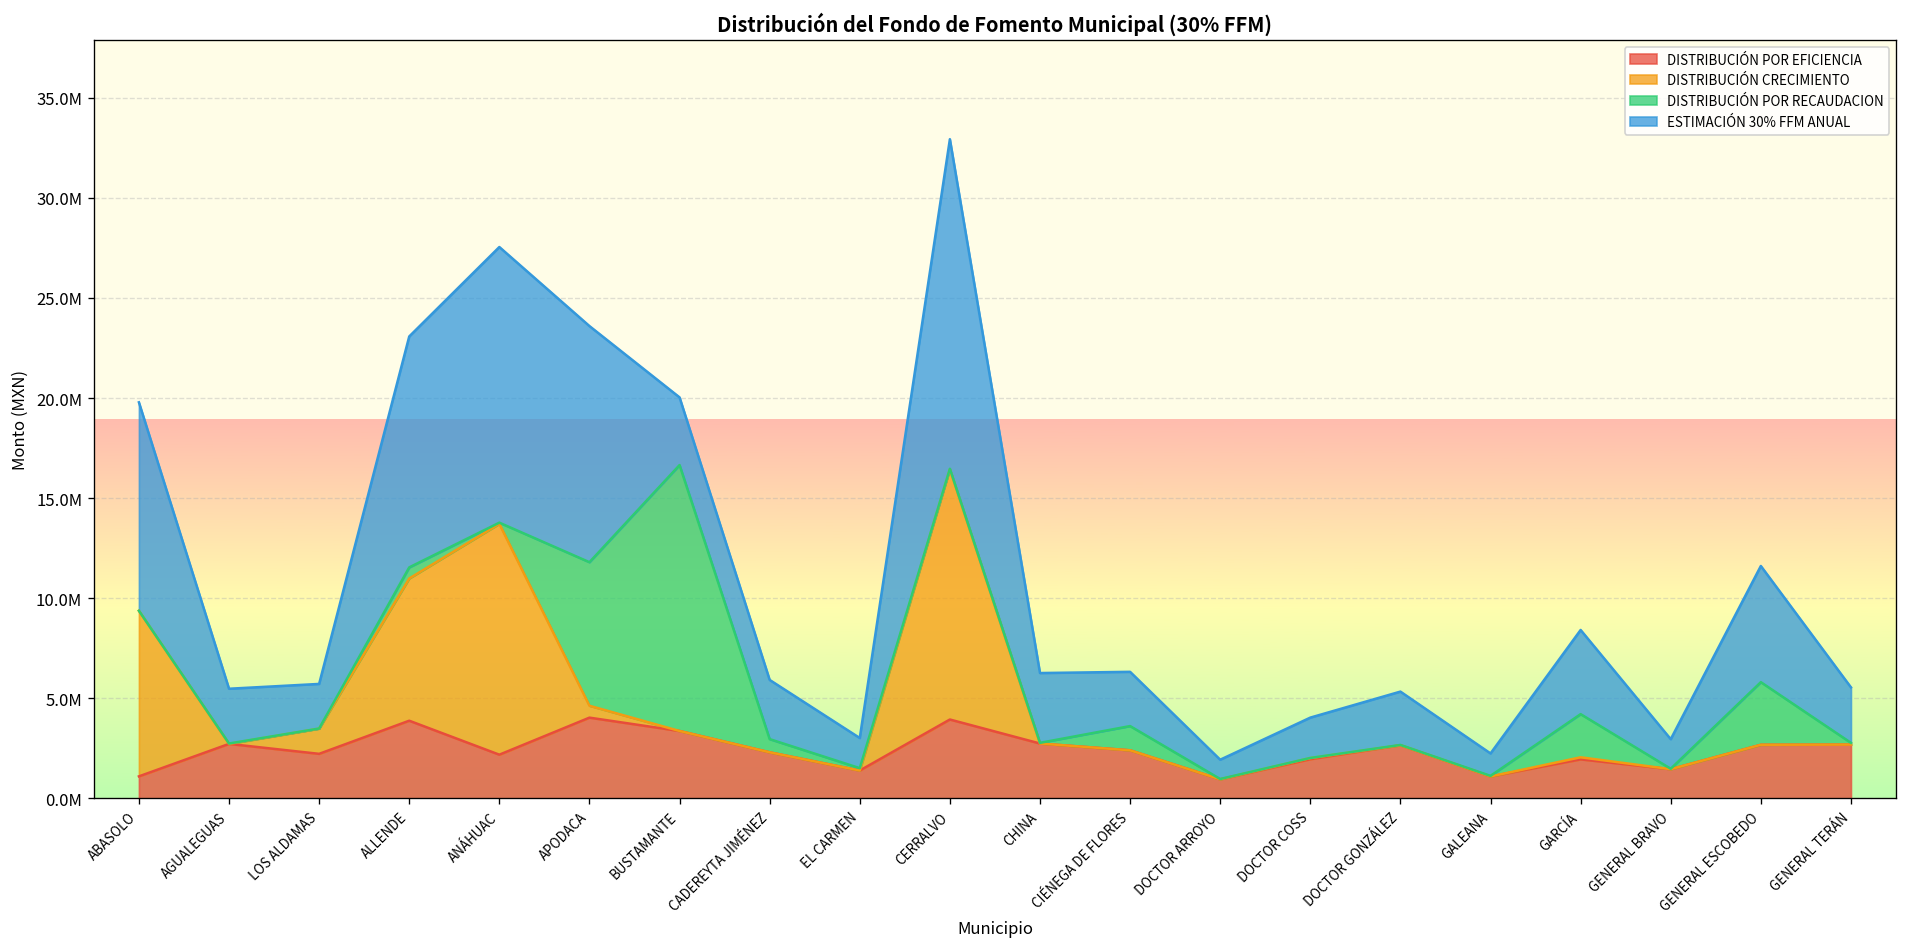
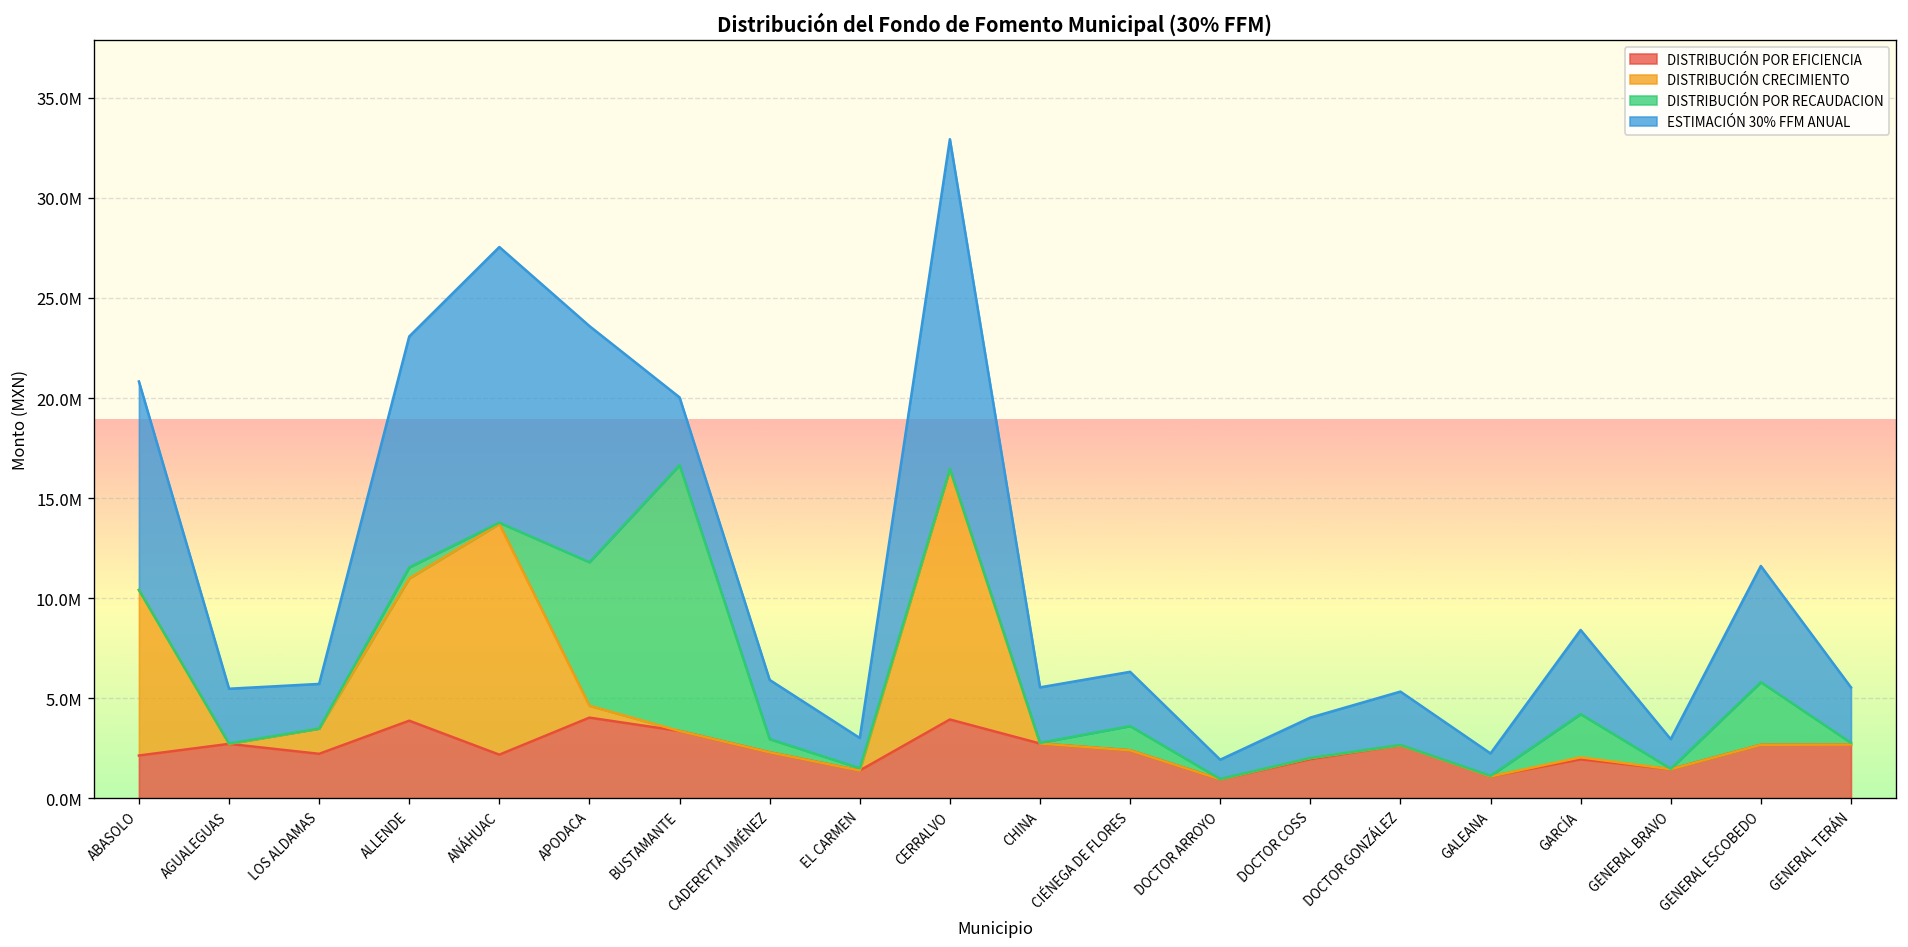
DISTRIBUCIÓN POR EFICIENCIA, ABASOLO: 1100000 -> 2100000
ESTIMACIÓN 30% FFM ANUAL, CHINA: 3500000 -> 2800000
